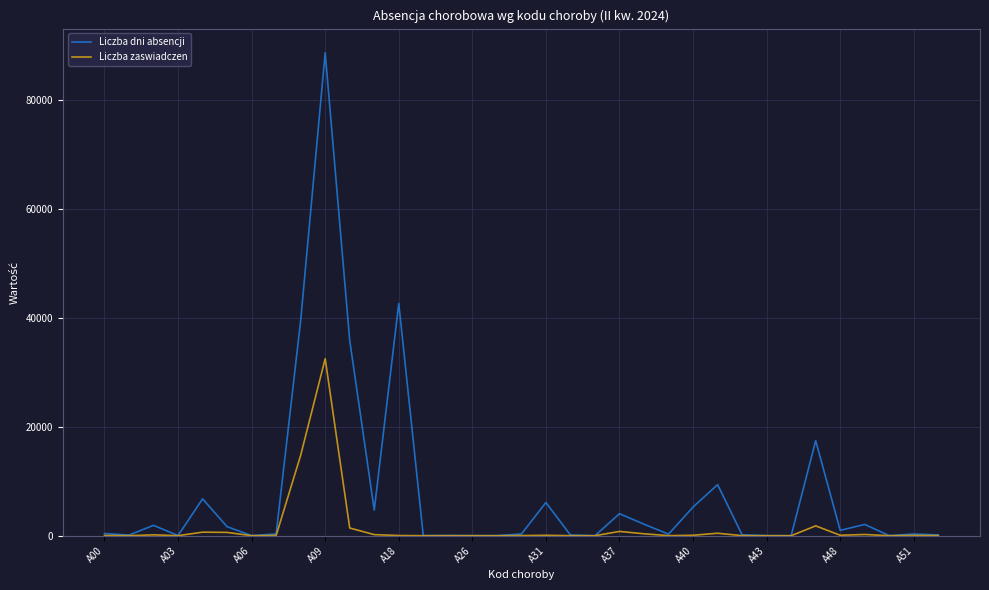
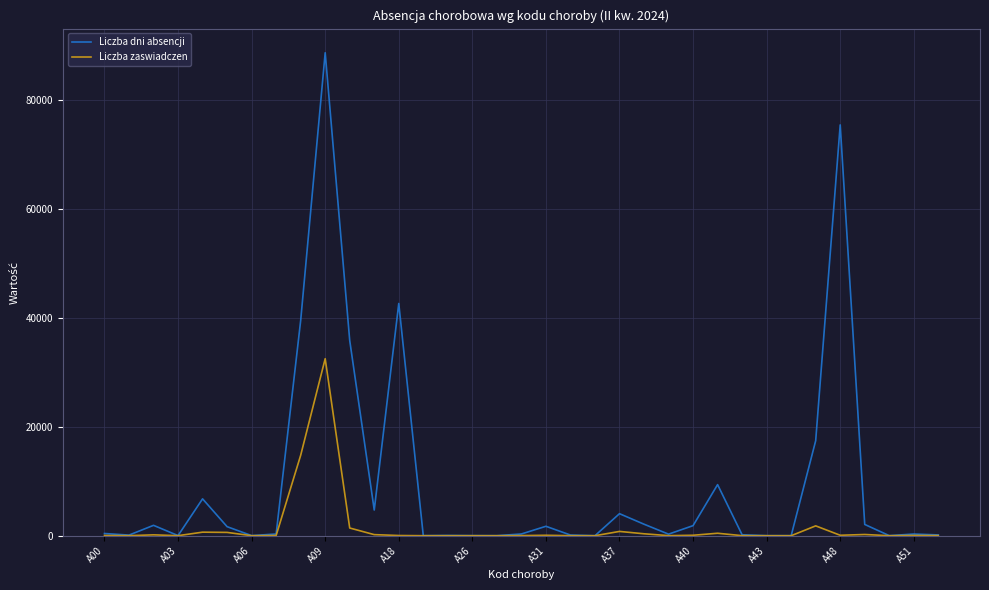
Liczba dni absencji, A31: 6000 -> 2000
Liczba dni absencji, A40: 5000 -> 2000
Liczba dni absencji, A48: 1000 -> 75000
